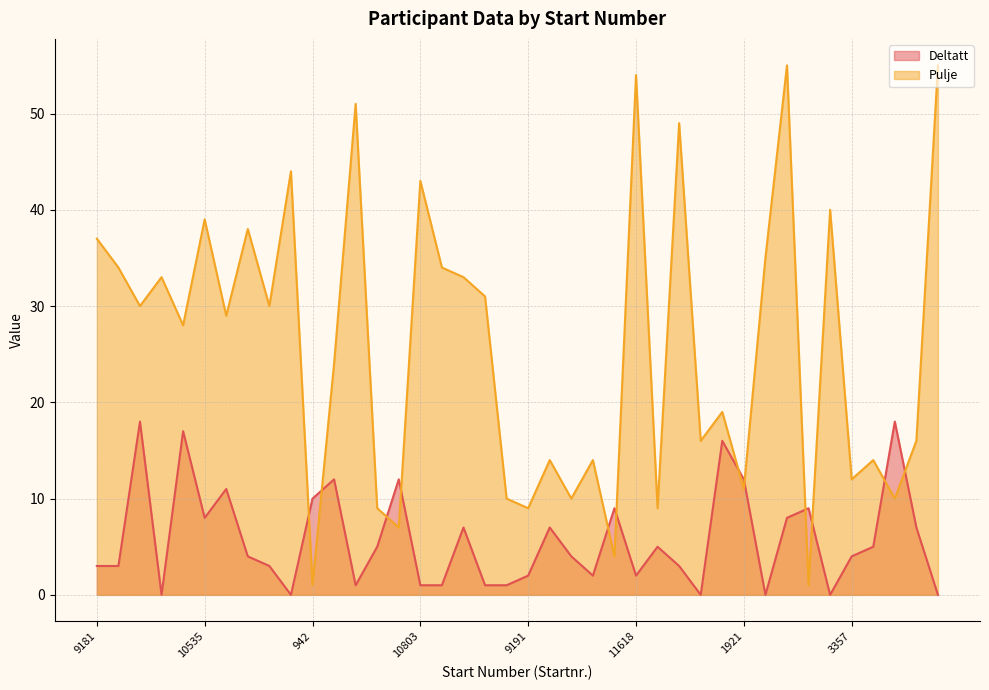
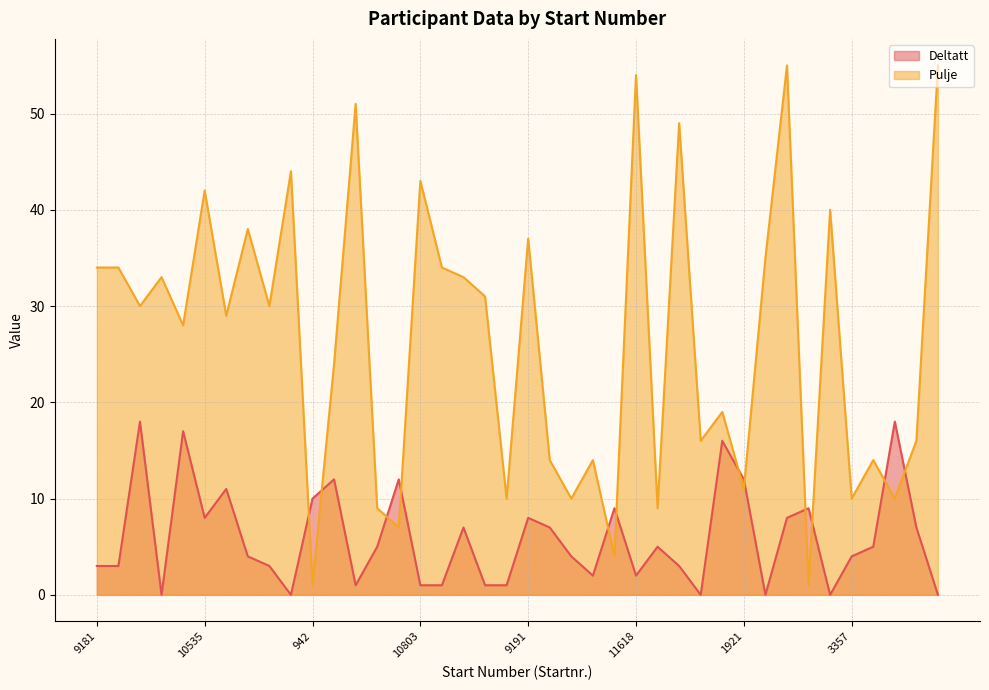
Pulje, 9181: 37 -> 34
Pulje, 10535: 39 -> 42
Deltatt, 9191: 2 -> 8
Pulje, 9191: 9 -> 37
Pulje, 3357: 12 -> 10
